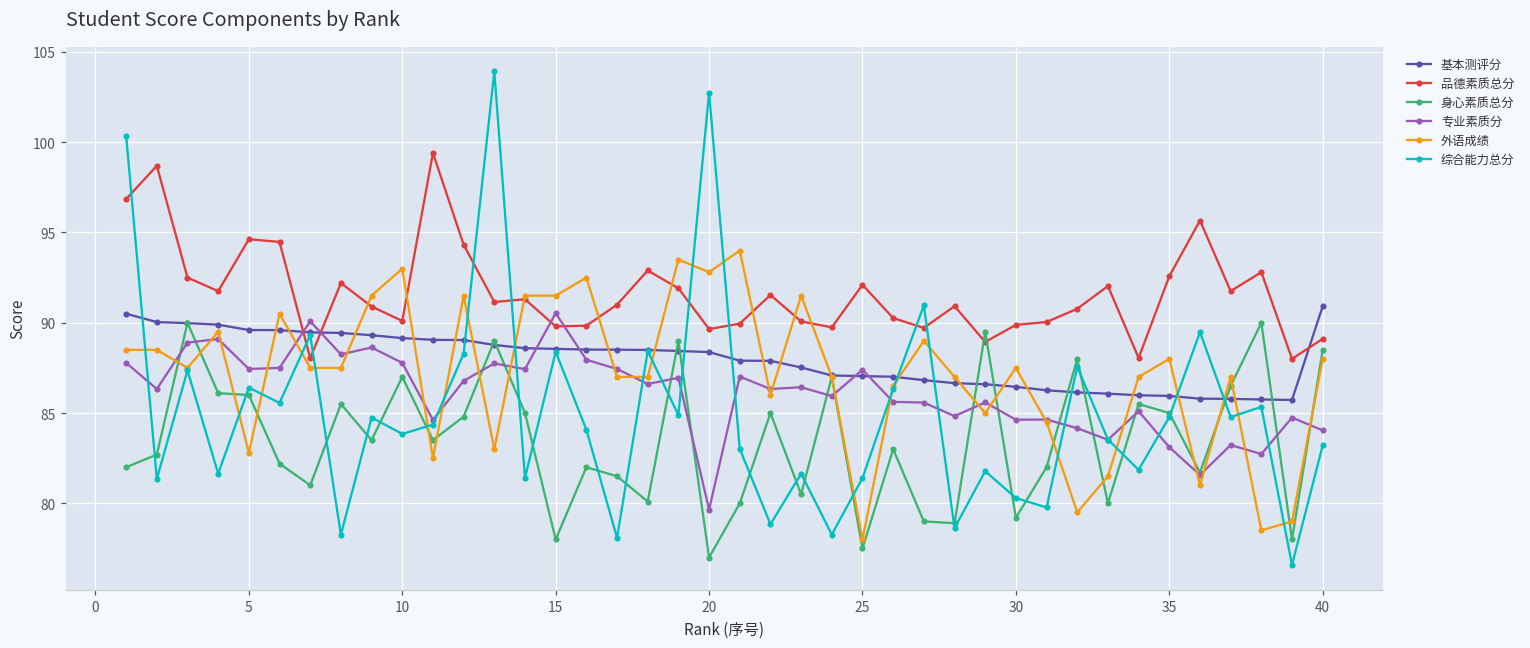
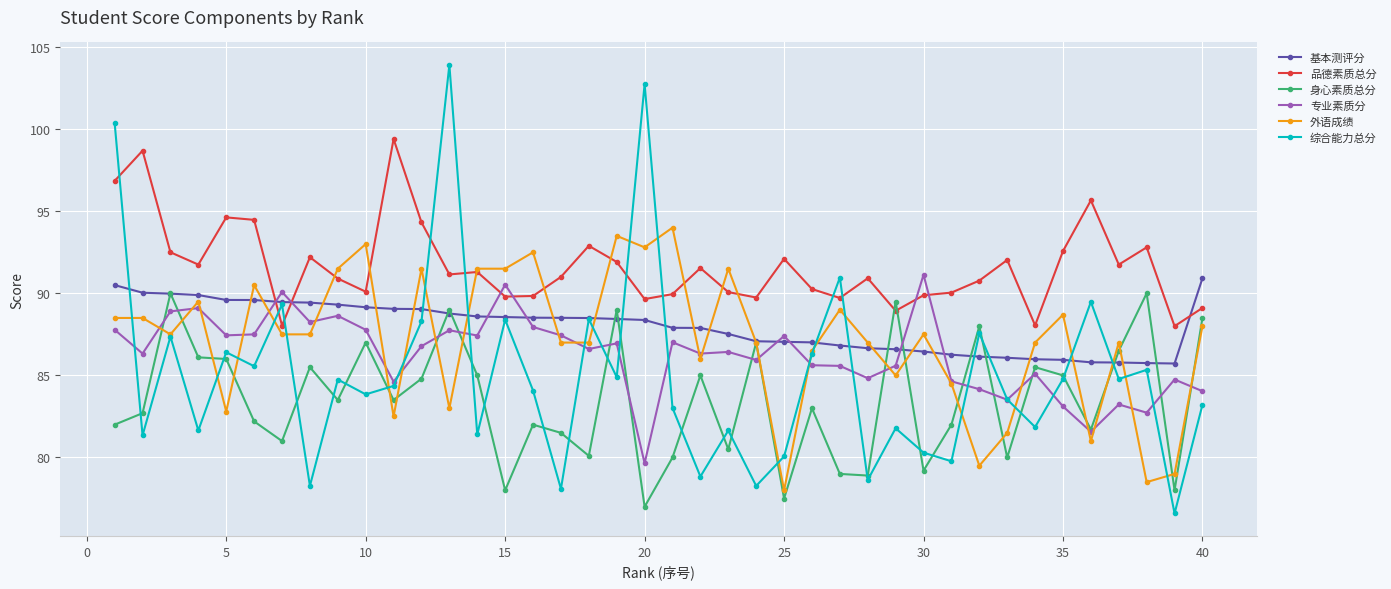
综合能力总分, 25: 81.4 -> 80.1
专业素质分, 30: 84.6 -> 91.1
外语成绩, 35: 88.0 -> 88.7
